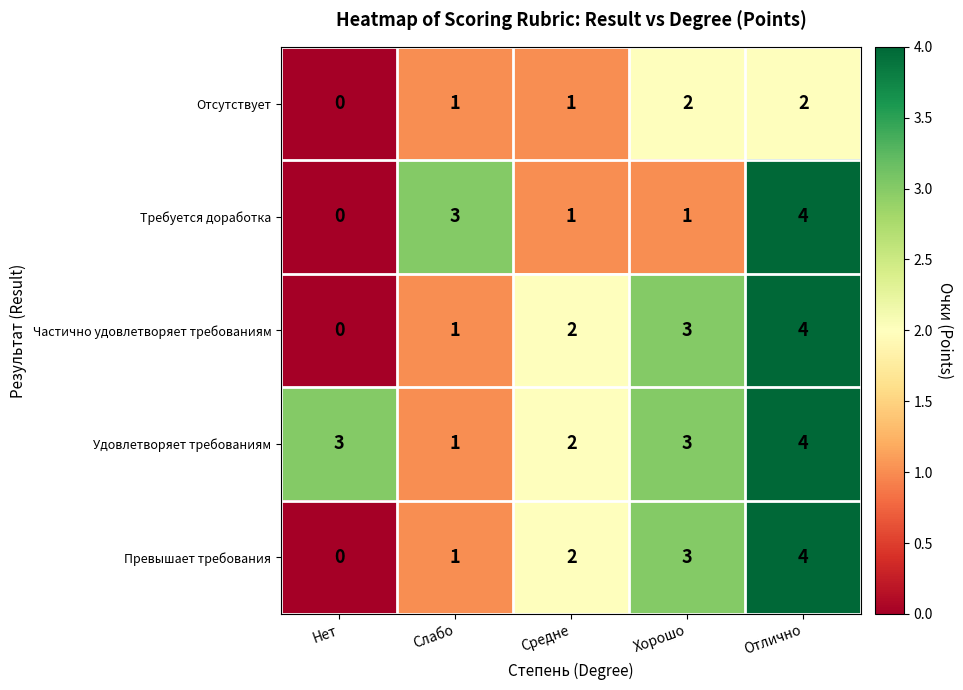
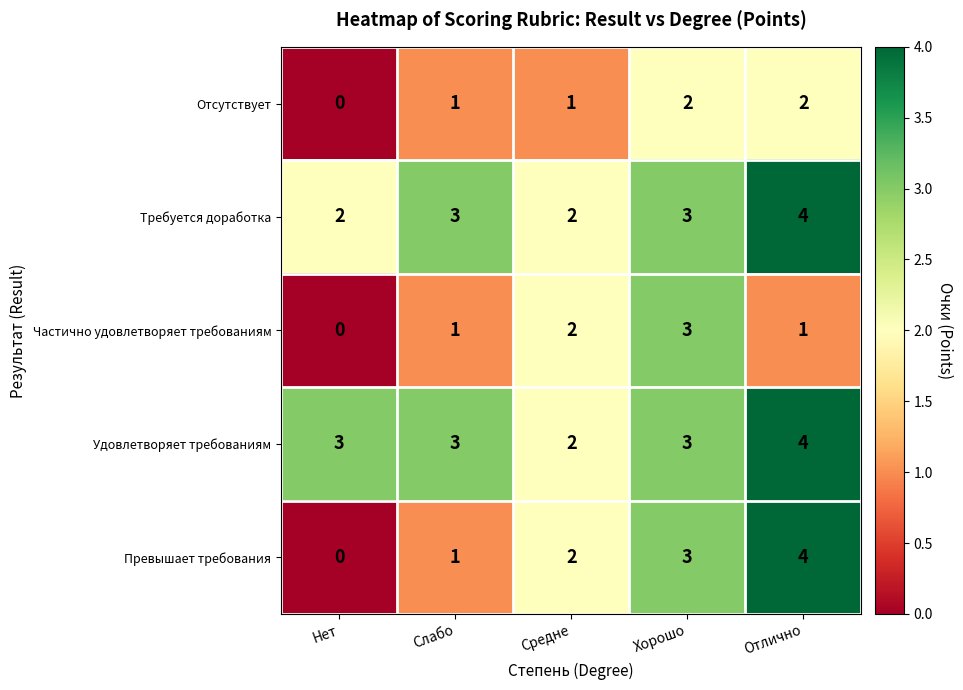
Требуется доработка, Нет: 0 -> 2
Требуется доработка, Средне: 1 -> 2
Требуется доработка, Хорошо: 1 -> 3
Частично удовлетворяет требованиям, Отлично: 4 -> 1
Удовлетворяет требованиям, Слабо: 1 -> 3
